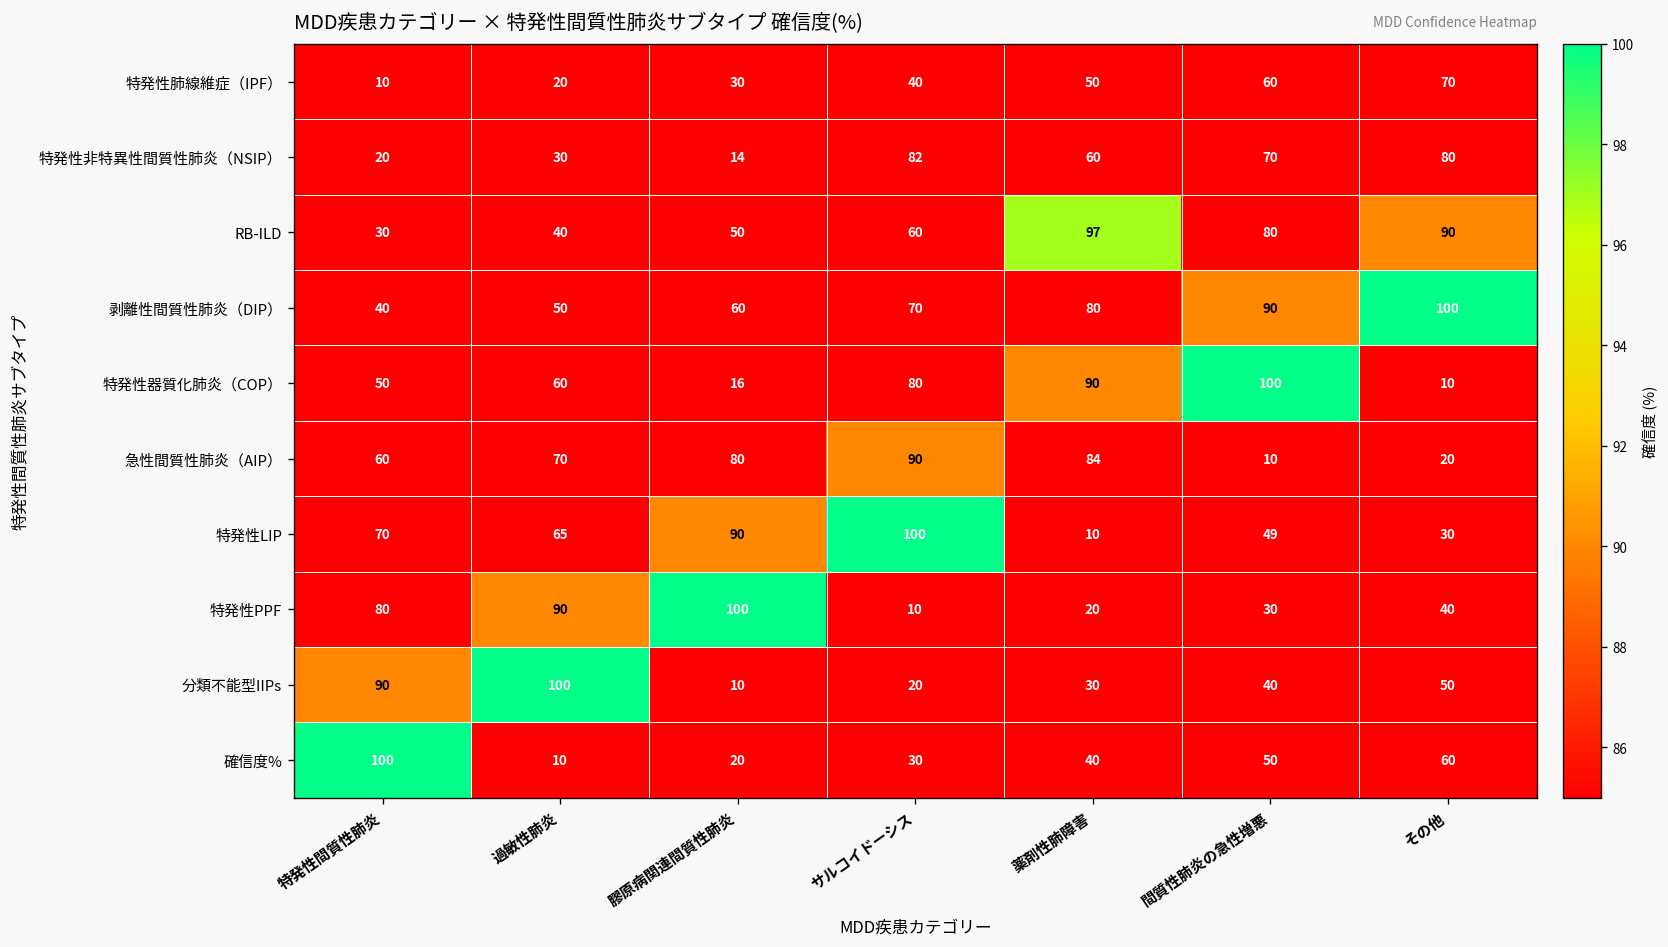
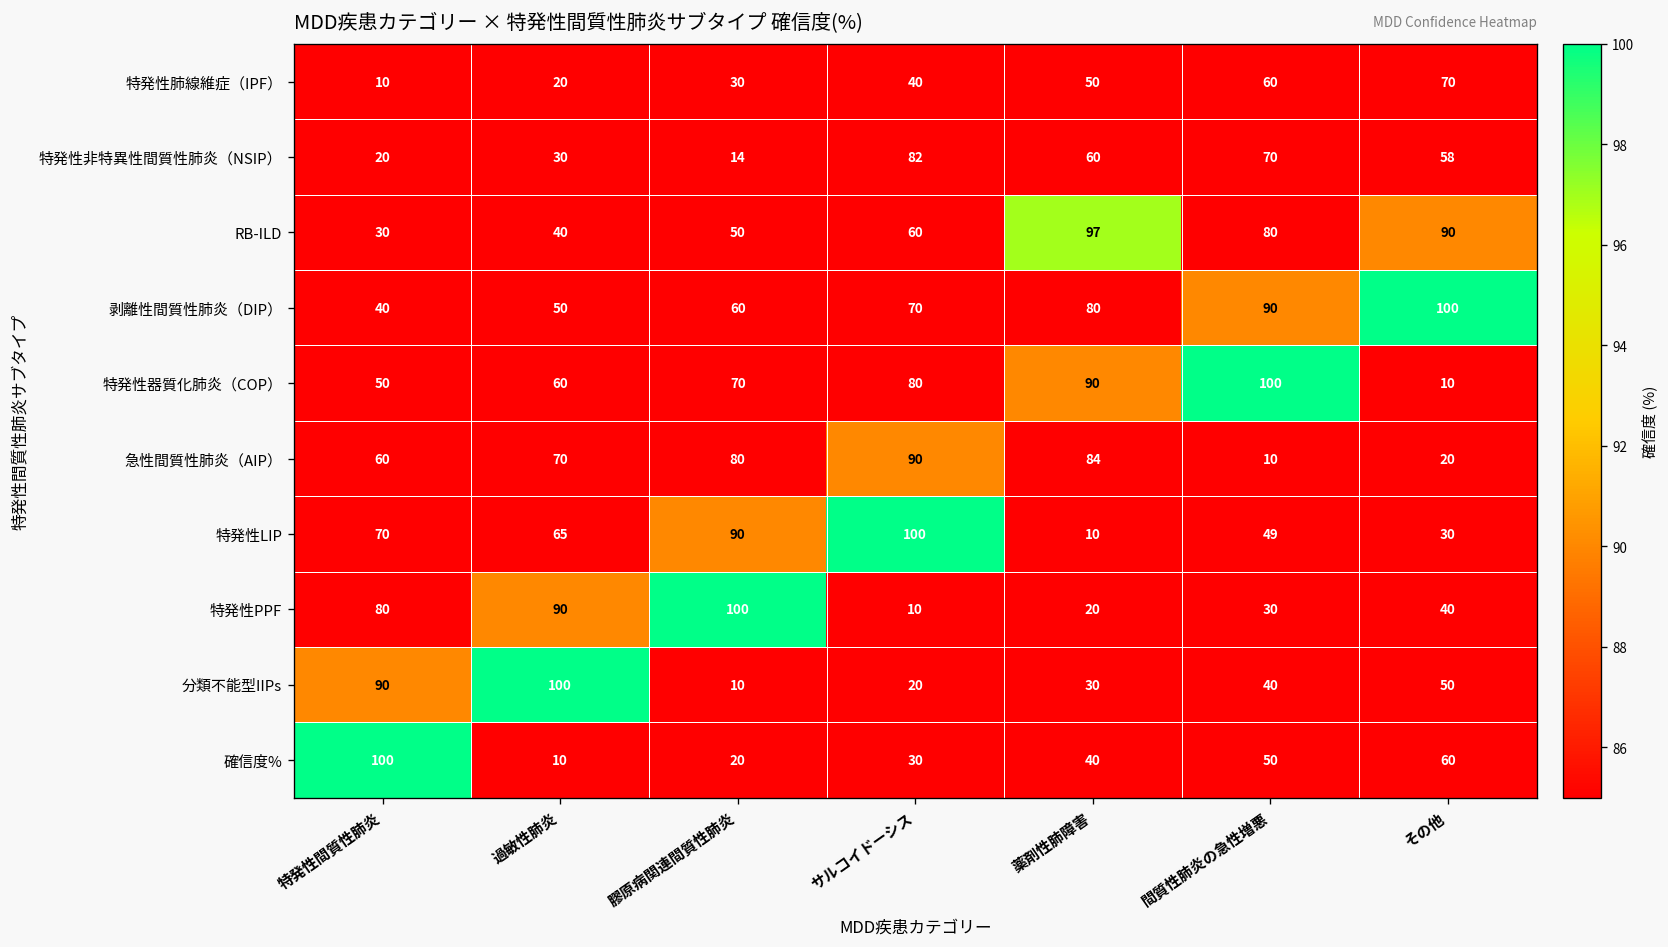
特発性非特異性間質性肺炎（NSIP）, その他: 80 -> 58
特発性器質化肺炎（COP）, 膠原病関連間質性肺炎: 16 -> 70
